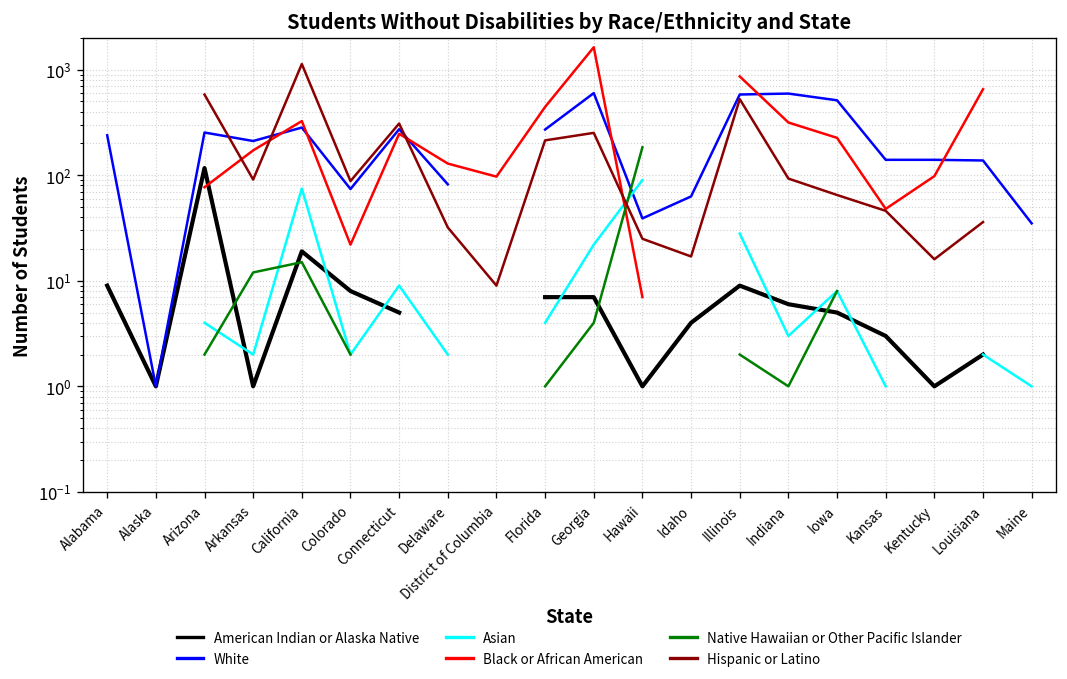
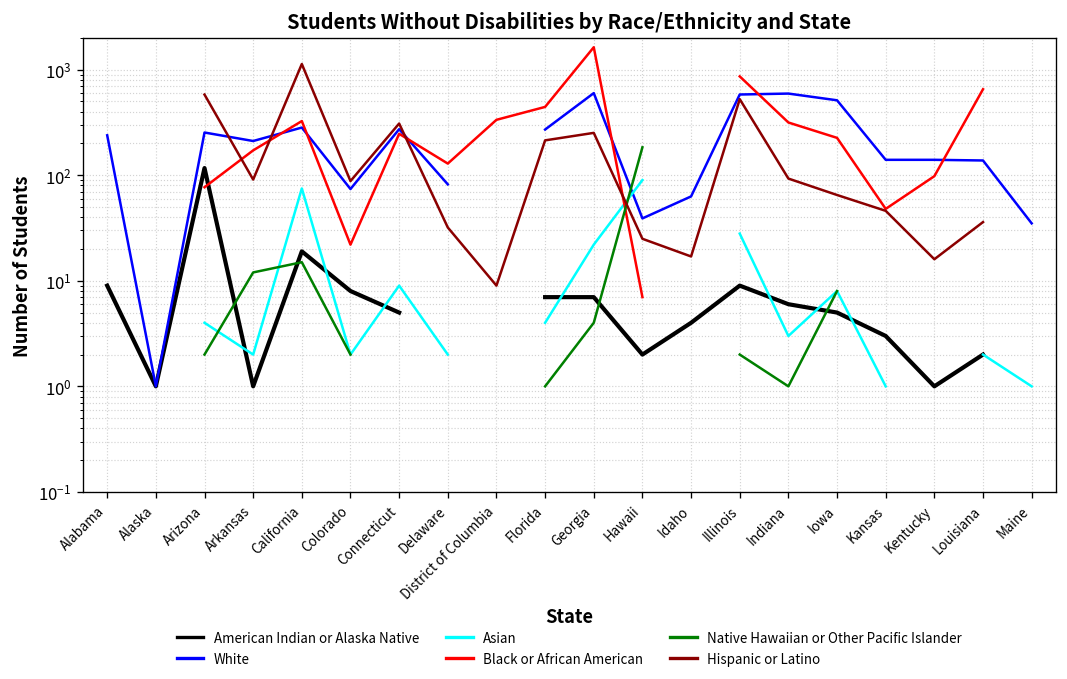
Black or African American, District of Columbia: 100 -> 340
American Indian or Alaska Native, Hawaii: 1 -> 2
